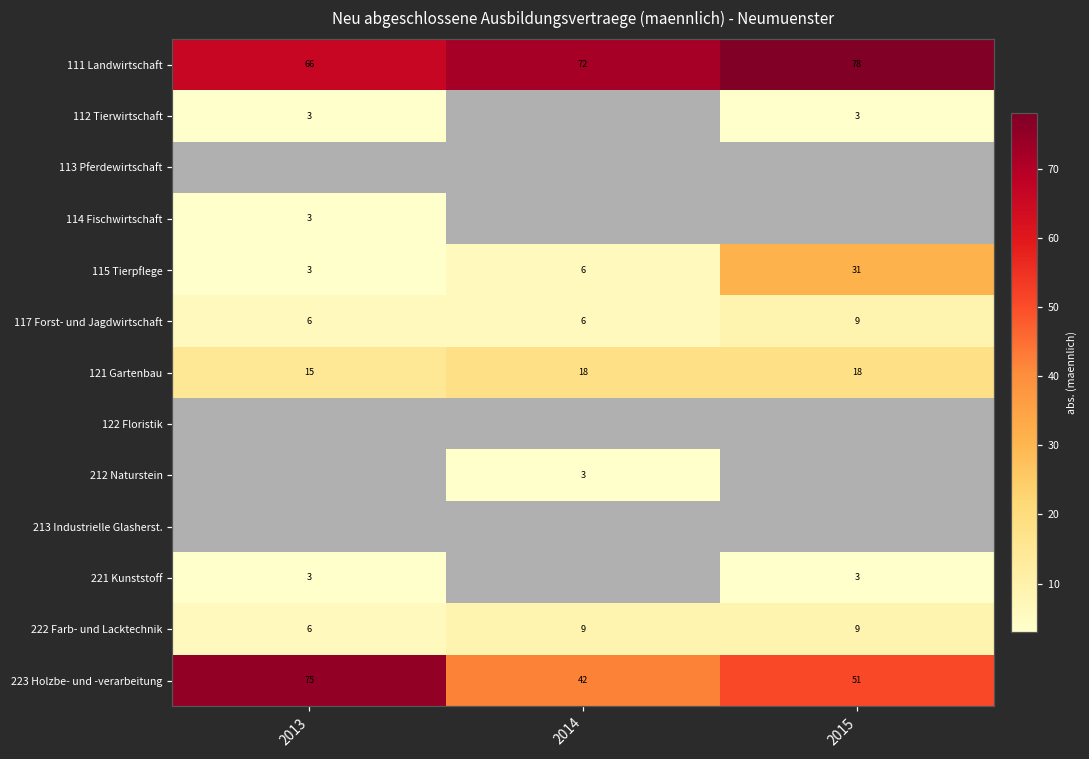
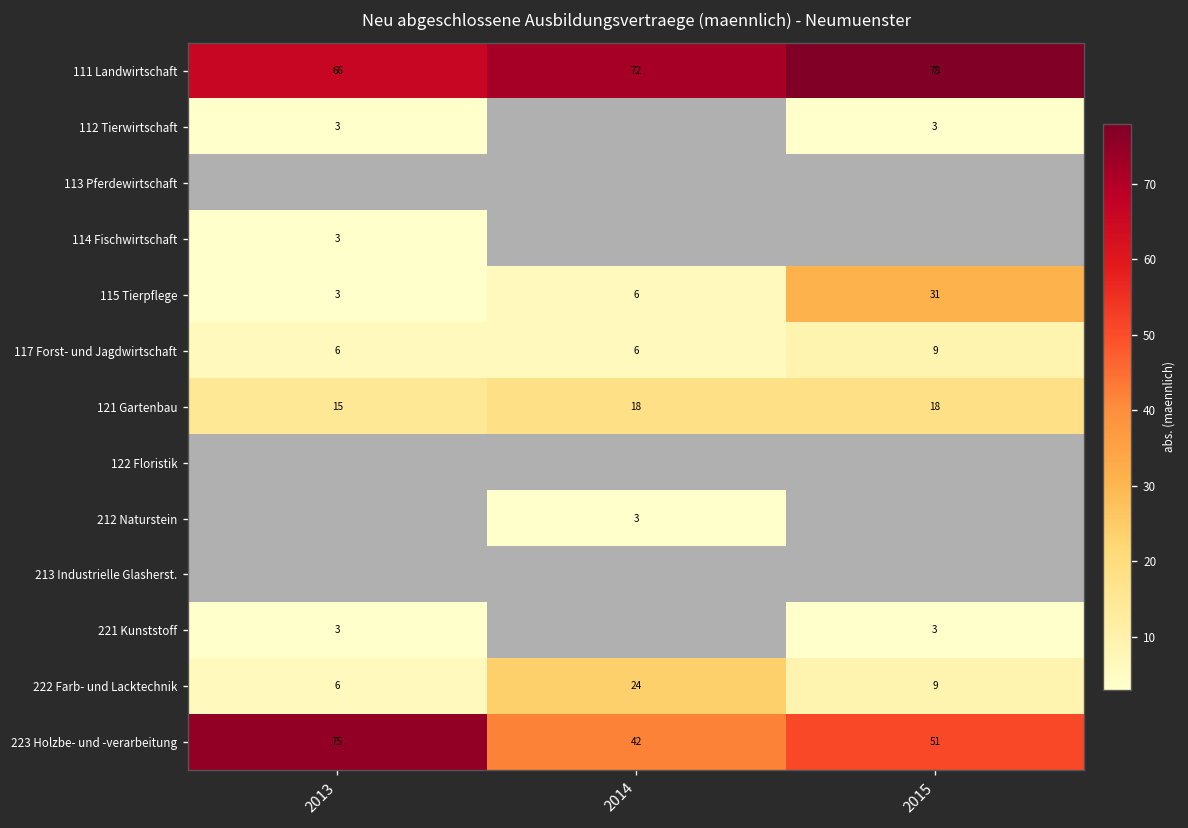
222 Farb- und Lacktechnik, 2014: 9 -> 24
